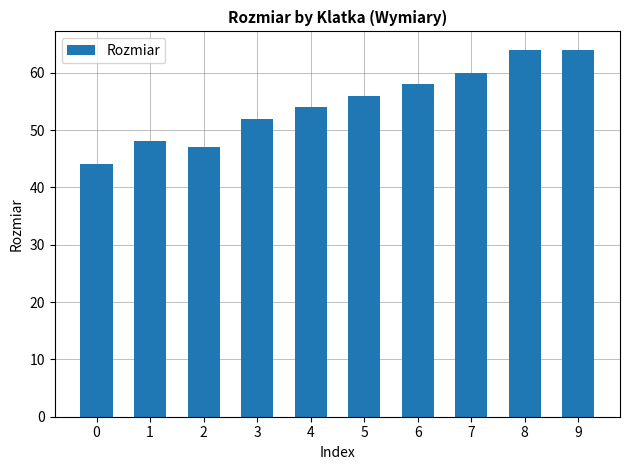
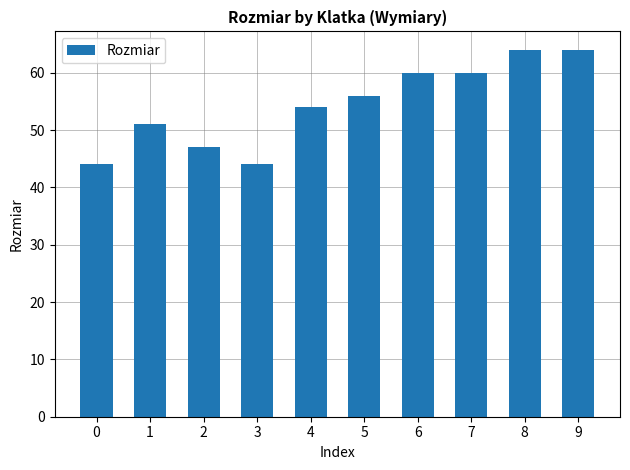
1: 48 -> 51
3: 52 -> 44
6: 58 -> 60
